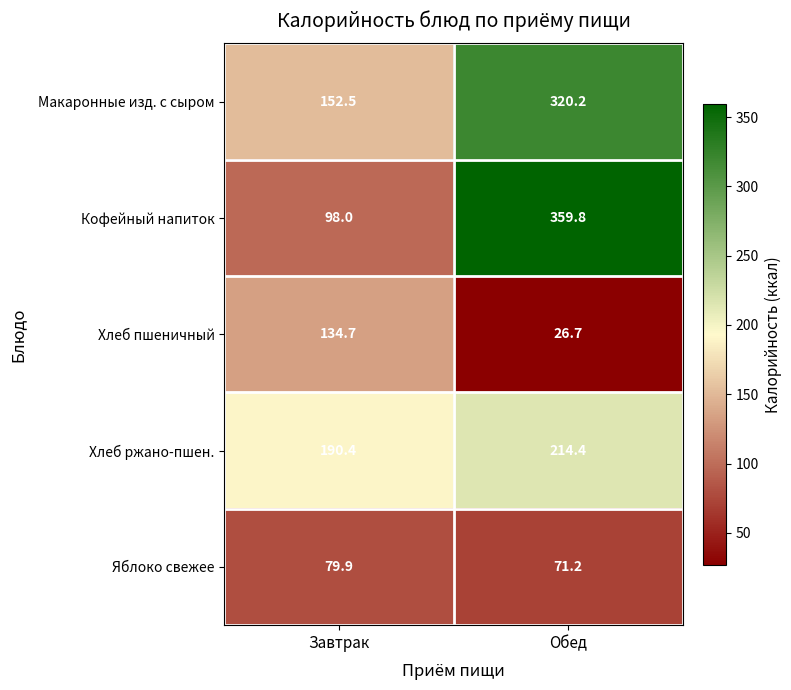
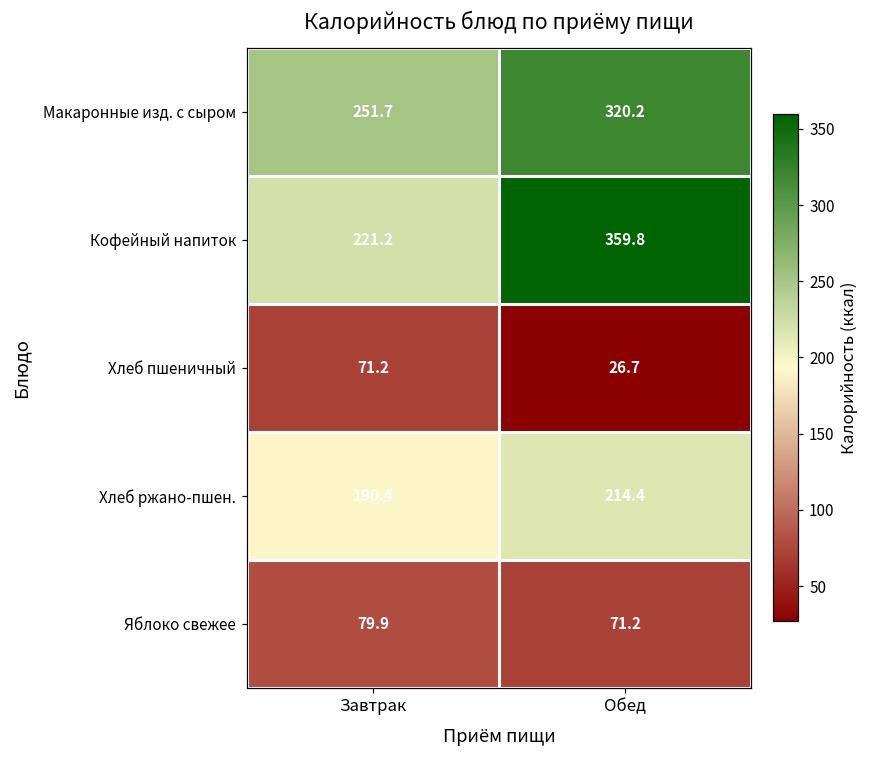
Макаронные изд. с сыром, Завтрак: 152.5 -> 251.7
Кофейный напиток, Завтрак: 98.0 -> 221.2
Хлеб пшеничный, Завтрак: 134.7 -> 71.2
